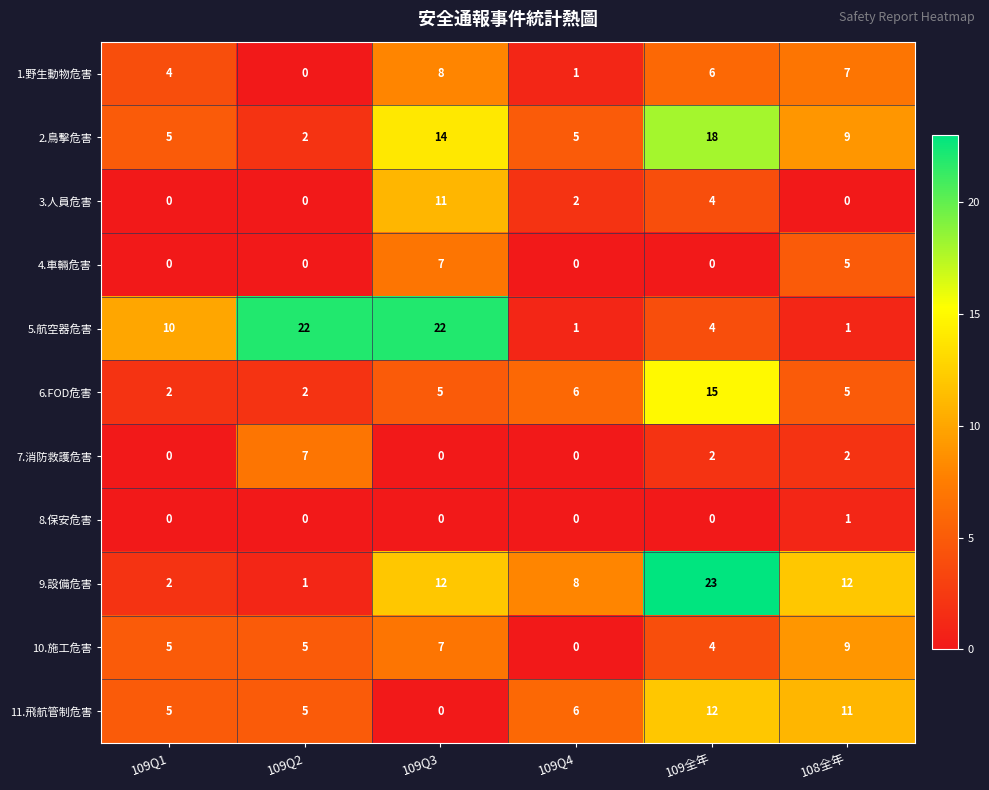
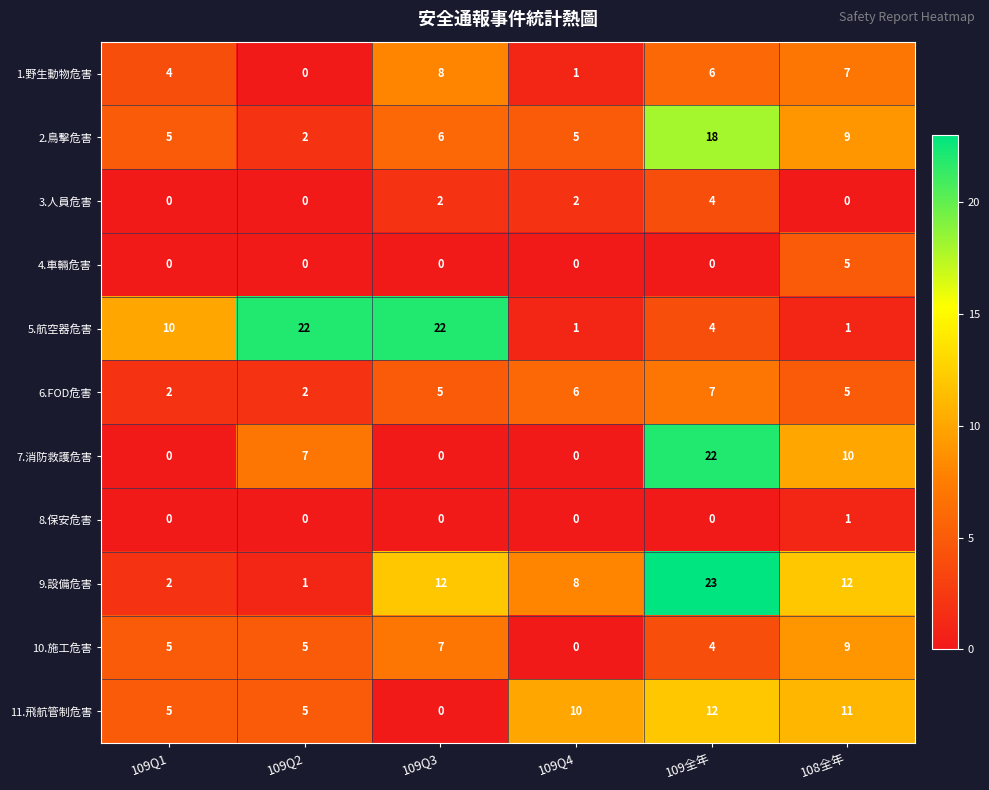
2.鳥擊危害, 109Q3: 14 -> 6
3.人員危害, 109Q3: 11 -> 2
4.車輛危害, 109Q3: 7 -> 0
6.FOD危害, 109全年: 15 -> 7
7.消防救護危害, 109全年: 2 -> 22
7.消防救護危害, 108全年: 2 -> 10
11.飛航管制危害, 109Q4: 6 -> 10
